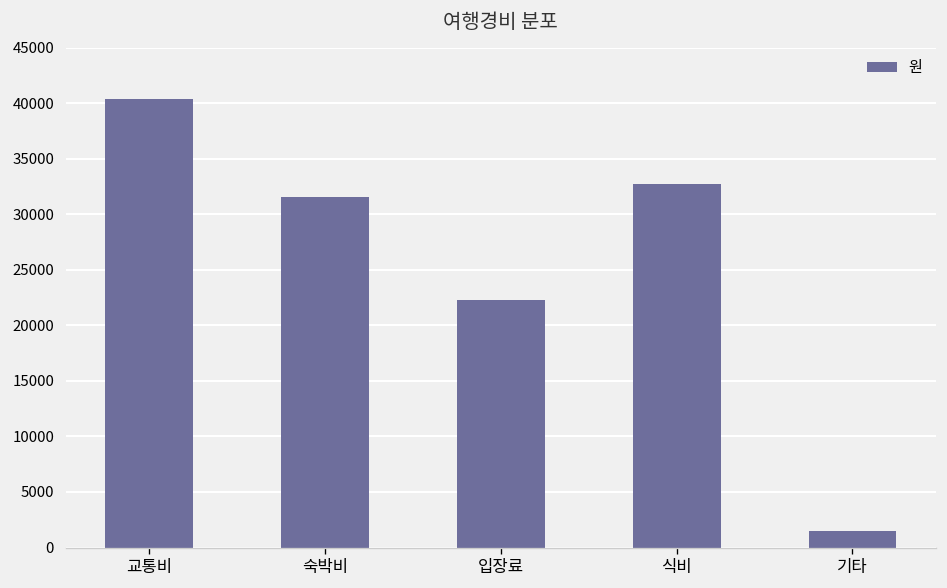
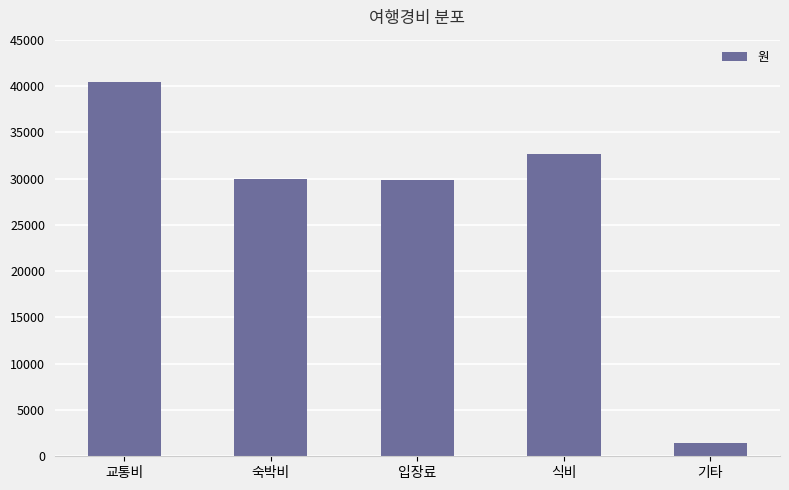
숙박비: 32000 -> 30000
입장료: 22000 -> 30000
